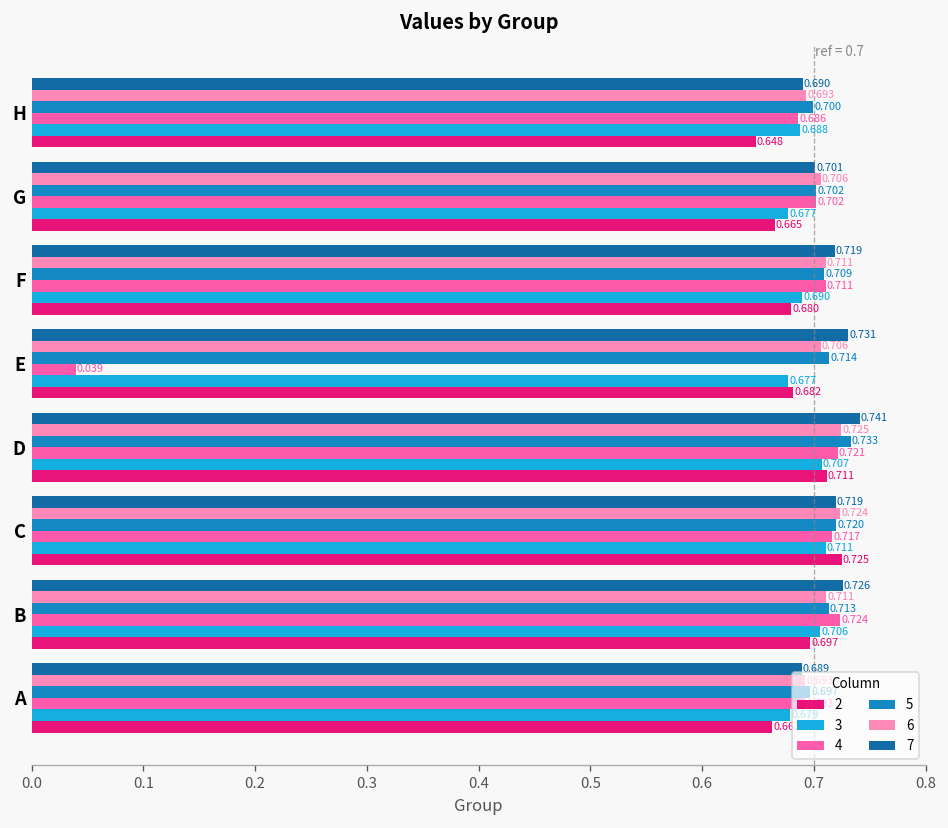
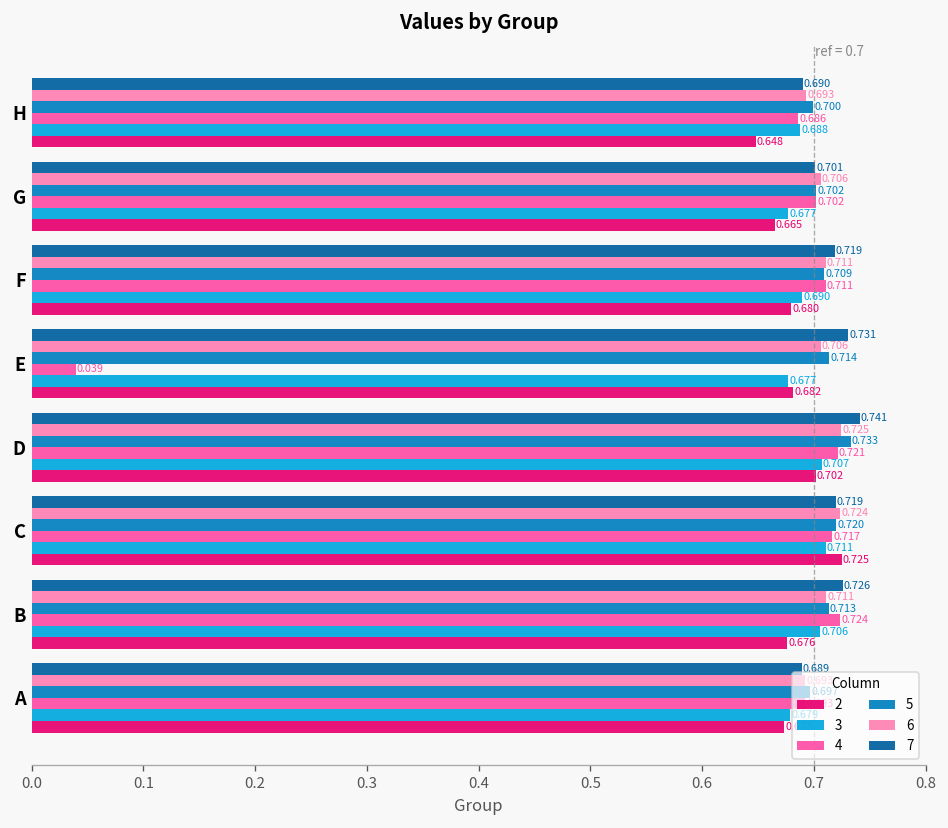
2, D: 0.711 -> 0.702
2, B: 0.697 -> 0.676
2, A: 0.66 -> 0.67
